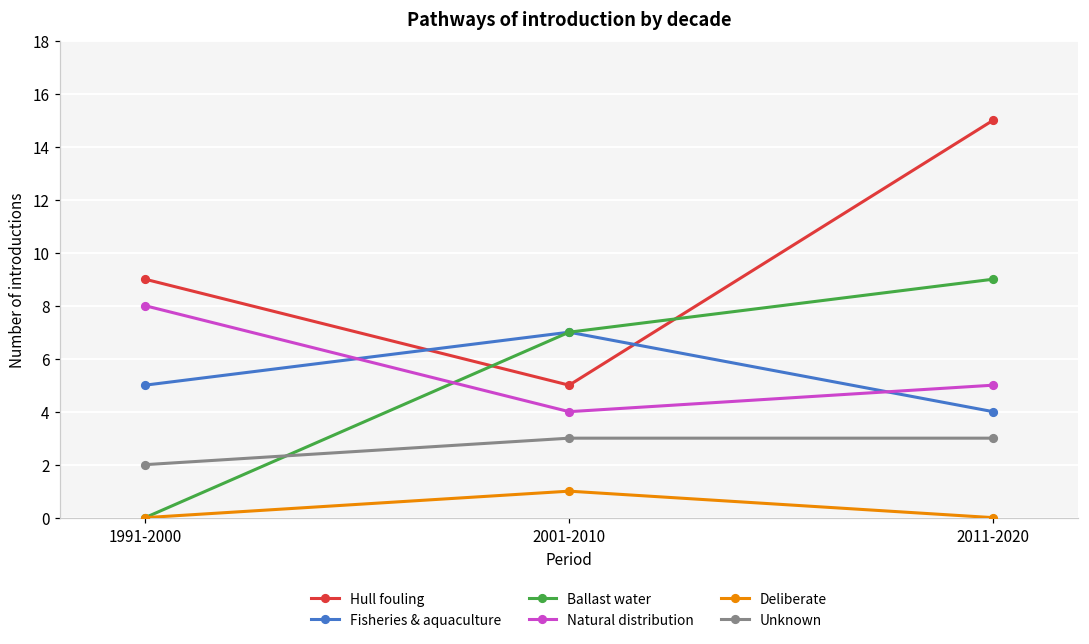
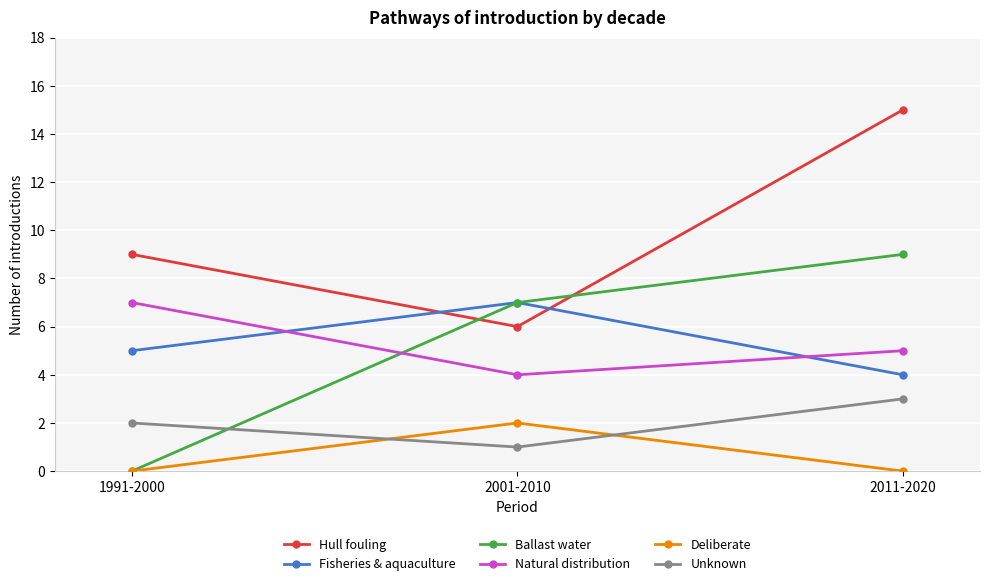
Natural distribution, 1991-2000: 8 -> 7
Hull fouling, 2001-2010: 5 -> 6
Deliberate, 2001-2010: 1 -> 2
Unknown, 2001-2010: 3 -> 1
